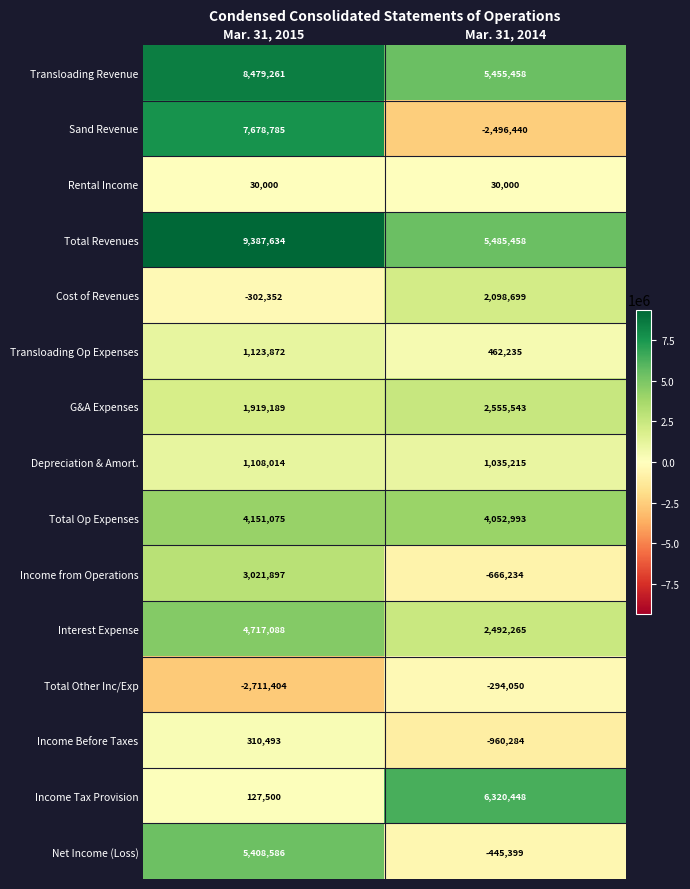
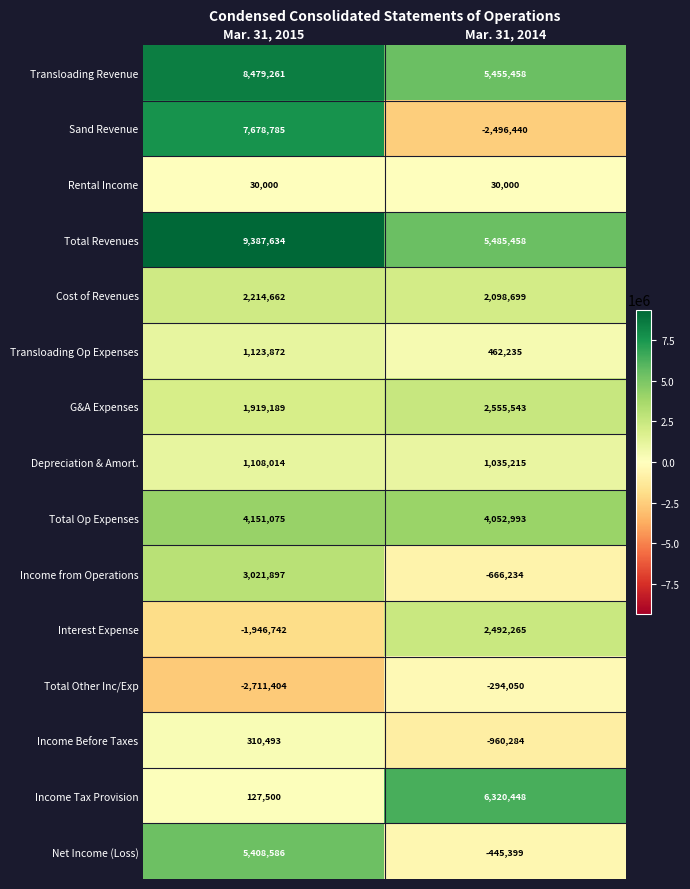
Cost of Revenues, Mar. 31, 2015: -302,352 -> 2,214,662
Interest Expense, Mar. 31, 2015: 4,717,088 -> -1,946,742
